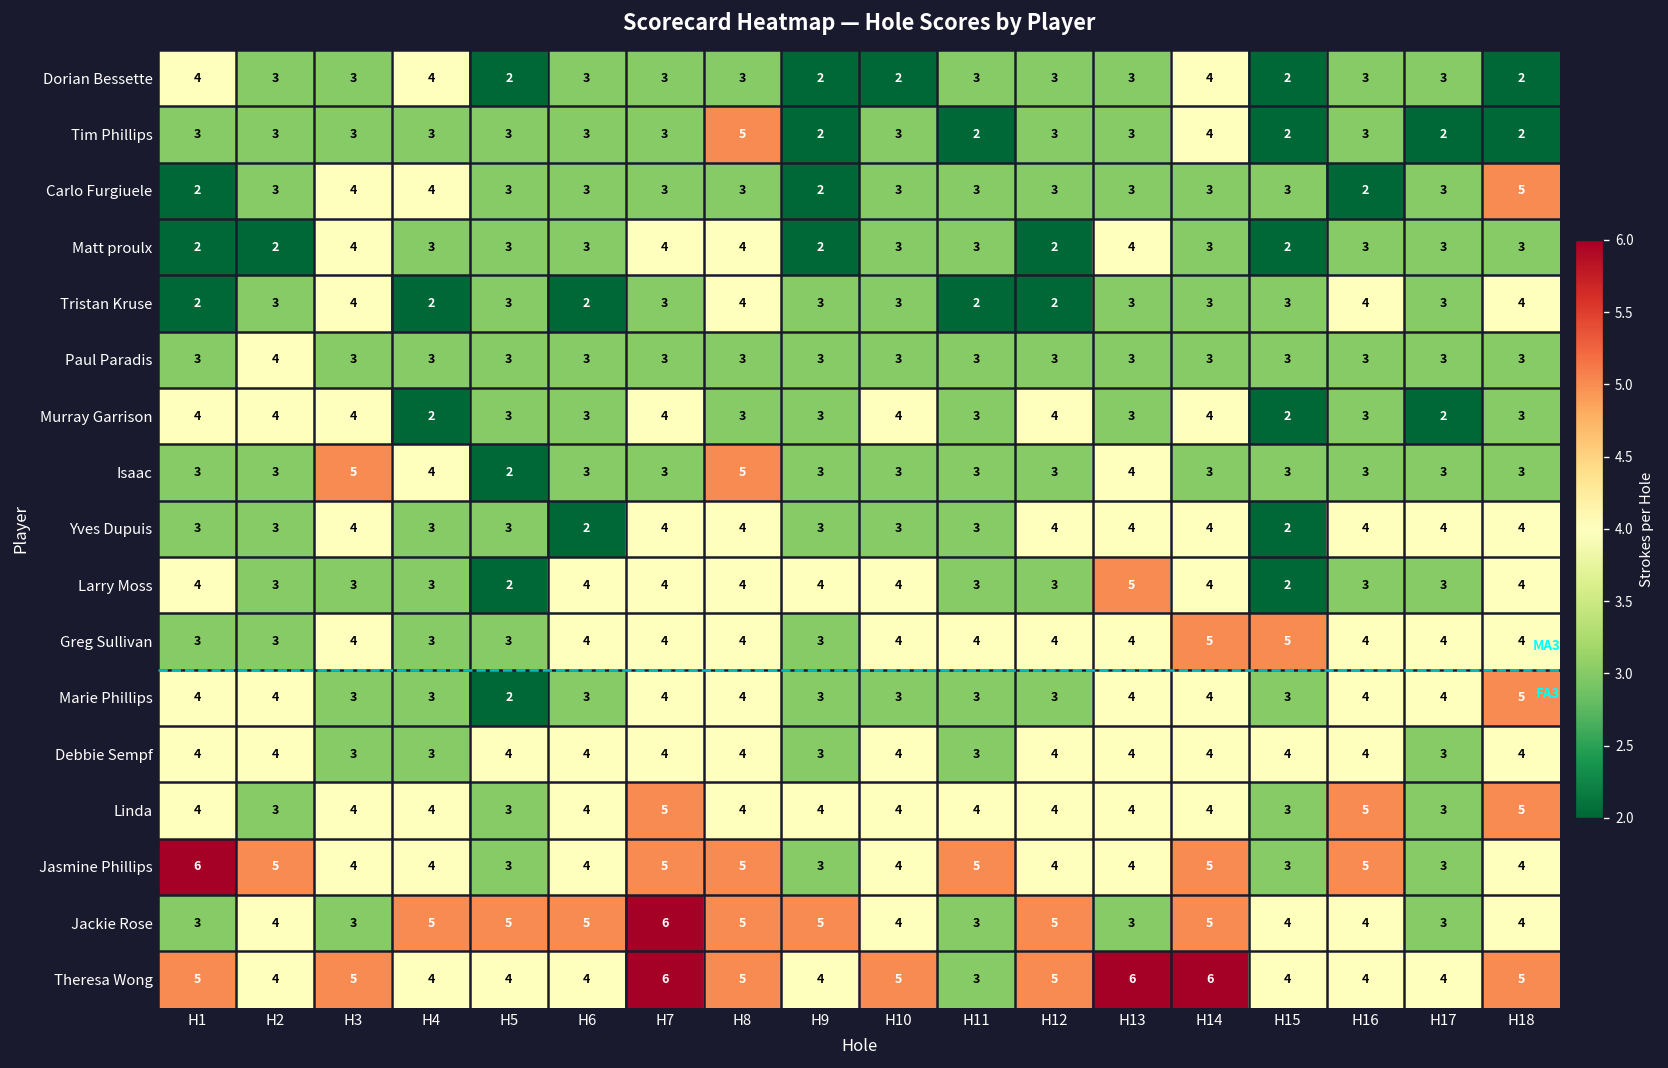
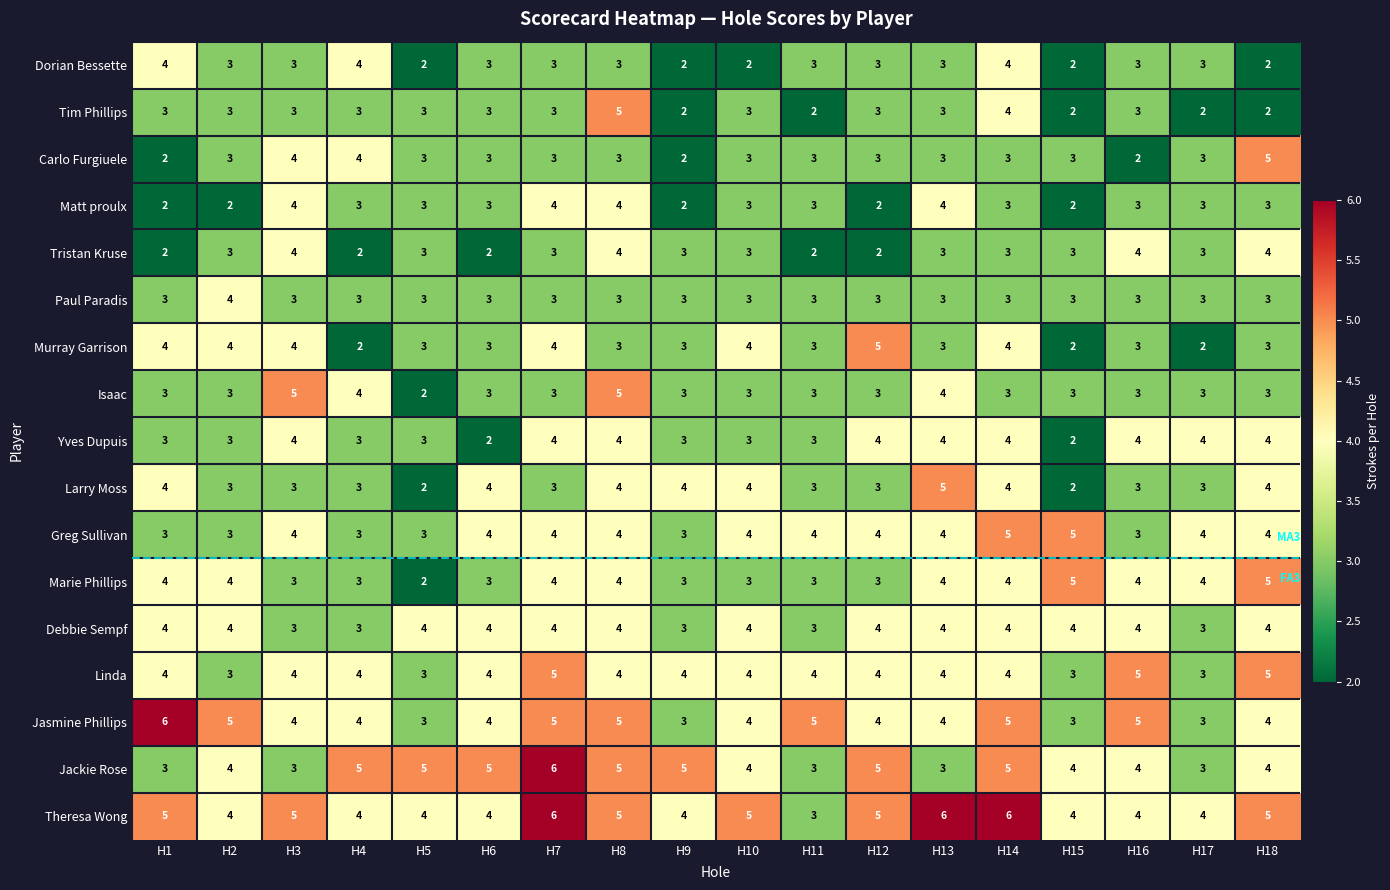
Murray Garrison, H12: 4 -> 5
Larry Moss, H7: 4 -> 3
Greg Sullivan, H16: 4 -> 3
Marie Phillips, H15: 3 -> 5
